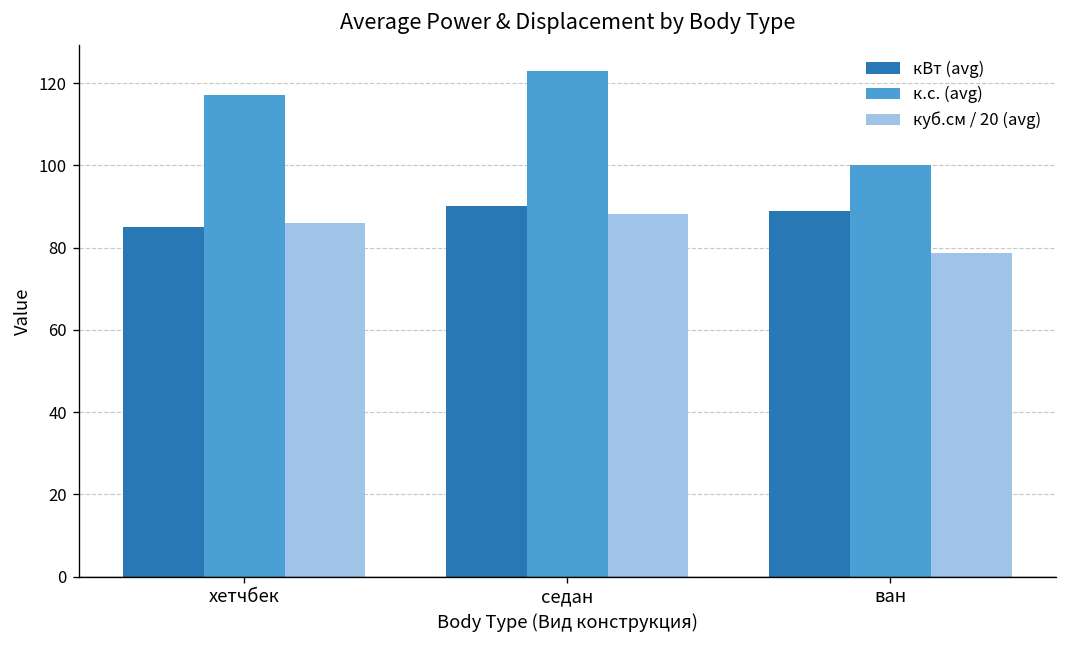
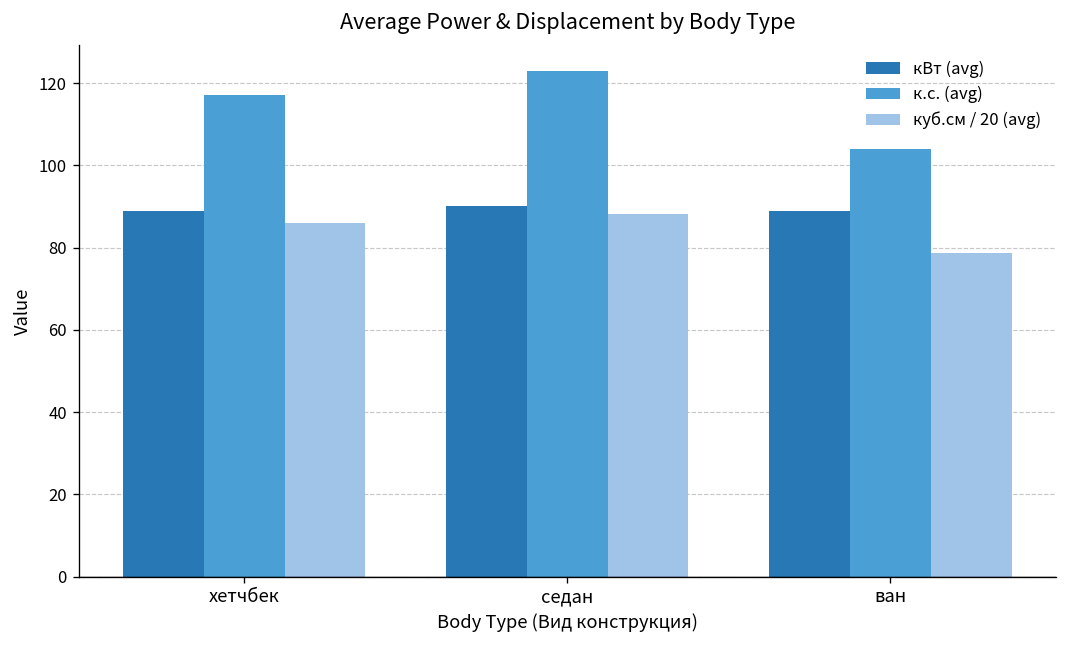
кВт (avg), хетчбек: 85 -> 89
к.с. (avg), ван: 100 -> 104
